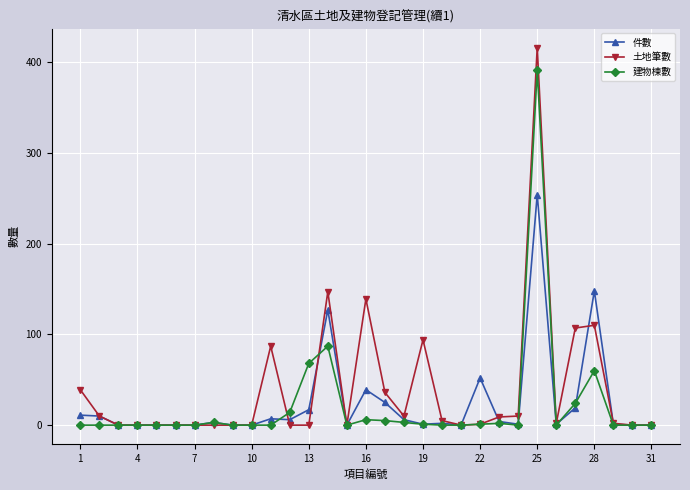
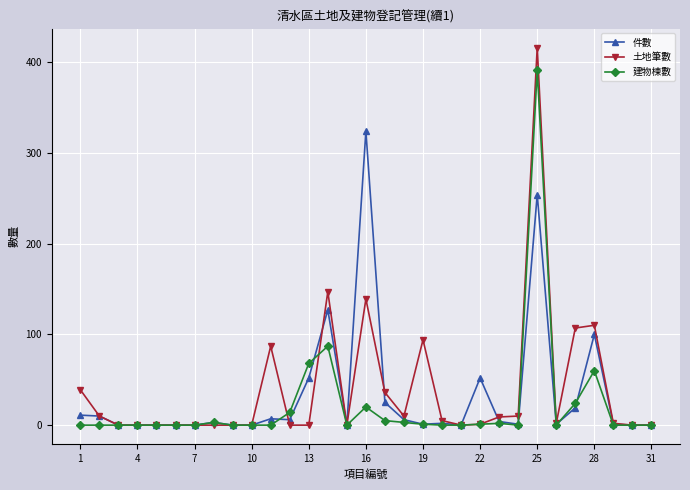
件數, 13: 20 -> 50
件數, 16: 40 -> 320
建物棟數, 16: 10 -> 20
件數, 28: 150 -> 100
